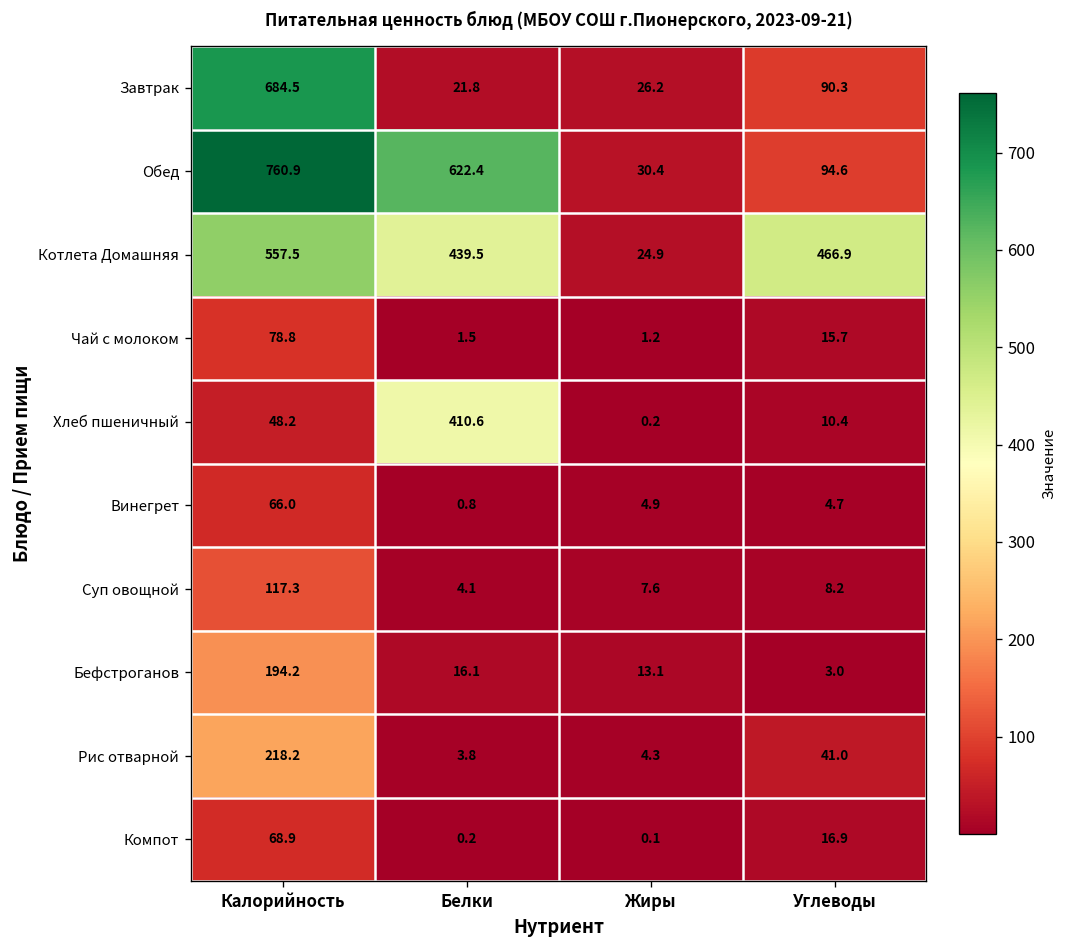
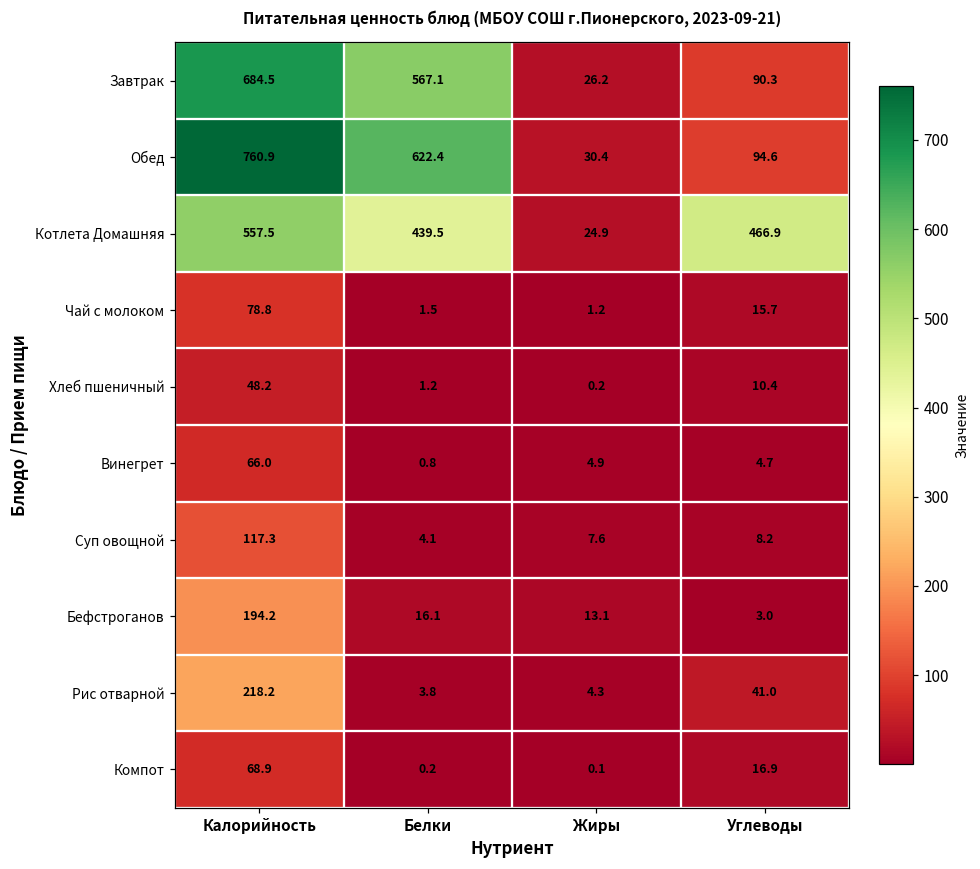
Завтрак, Белки: 21.8 -> 567.1
Хлеб пшеничный, Белки: 410.6 -> 1.2
